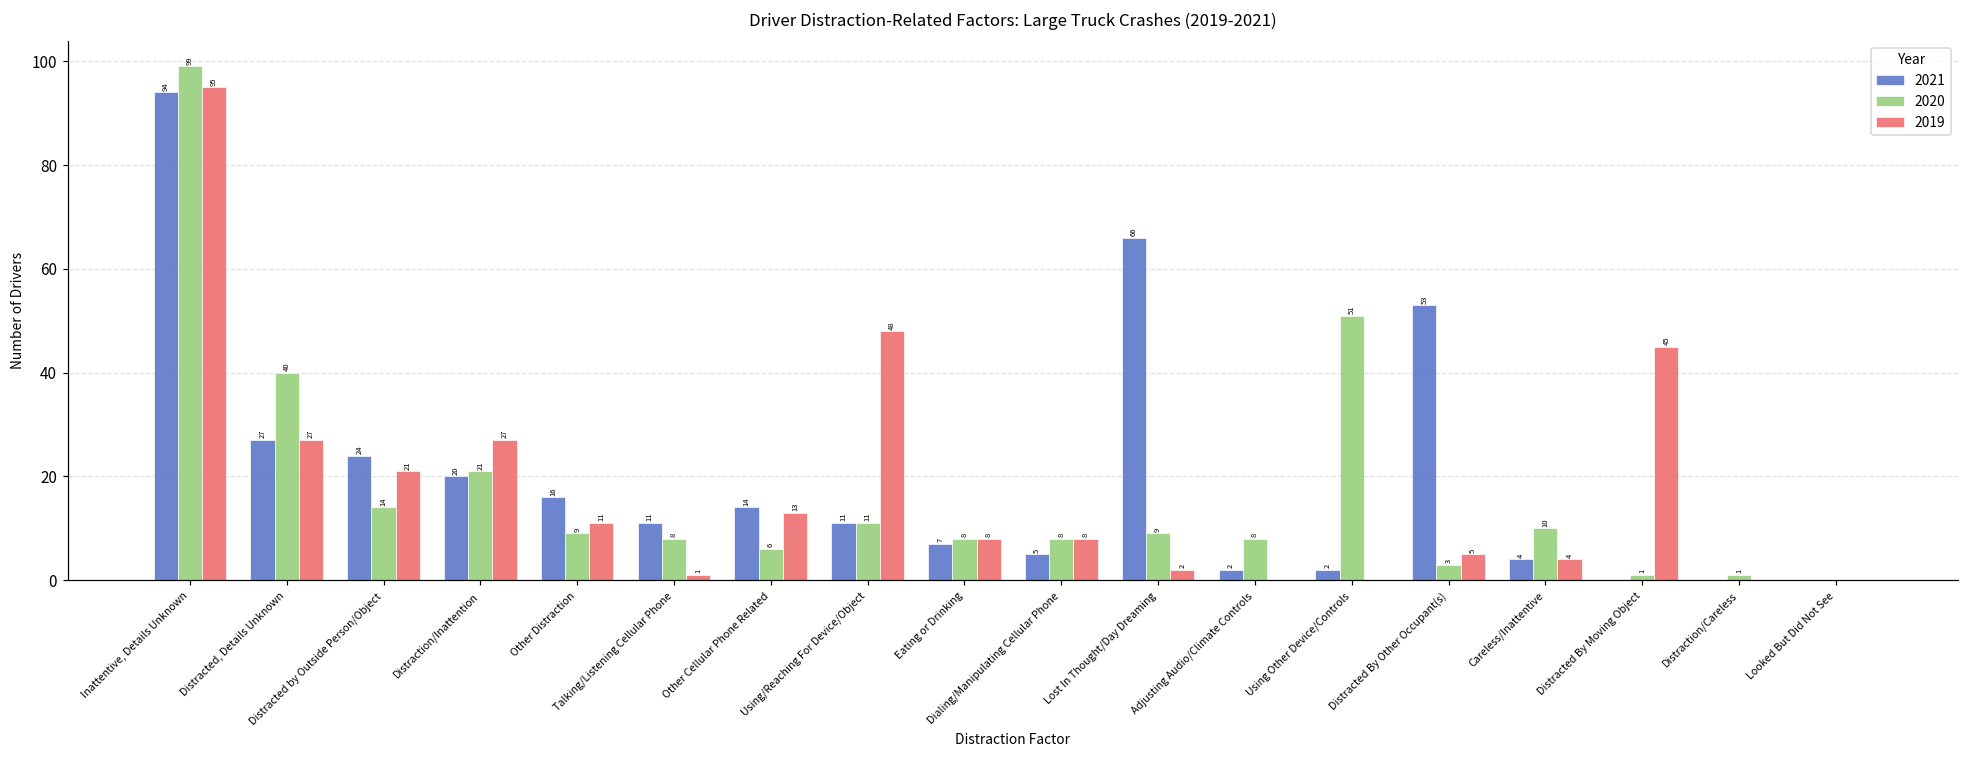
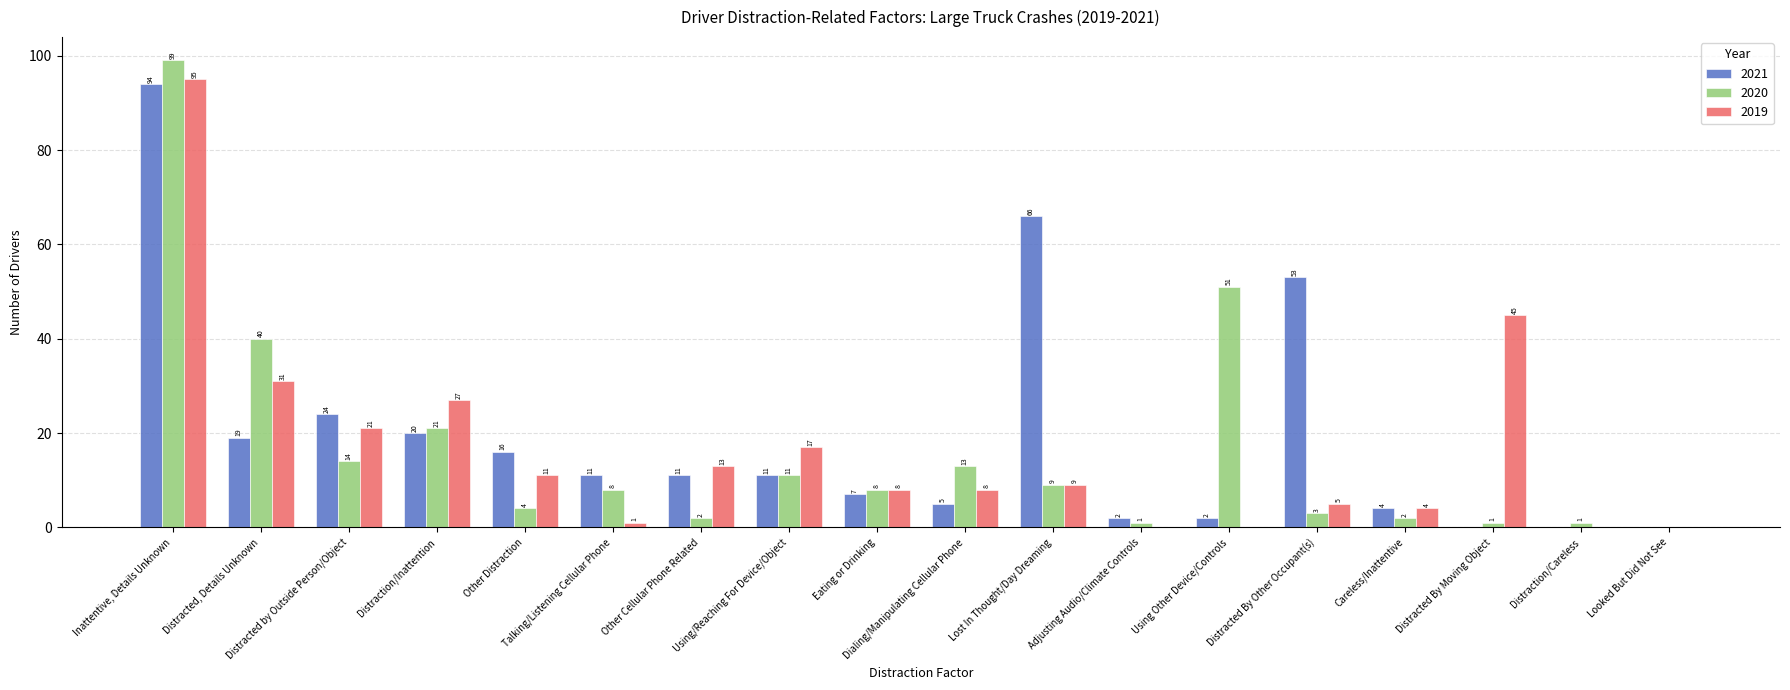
2021, Distracted, Details Unknown: 27 -> 19
2019, Distracted, Details Unknown: 27 -> 31
2020, Other Distraction: 9 -> 4
2021, Other Cellular Phone Related: 14 -> 11
2020, Other Cellular Phone Related: 6 -> 2
2019, Using/Reaching For Device/Object: 48 -> 17
2020, Dialing/Manipulating Cellular Phone: 8 -> 13
2019, Lost In Thought/Day Dreaming: 2 -> 9
2020, Adjusting Audio/Climate Controls: 8 -> 1
2020, Careless/Inattentive: 10 -> 2
